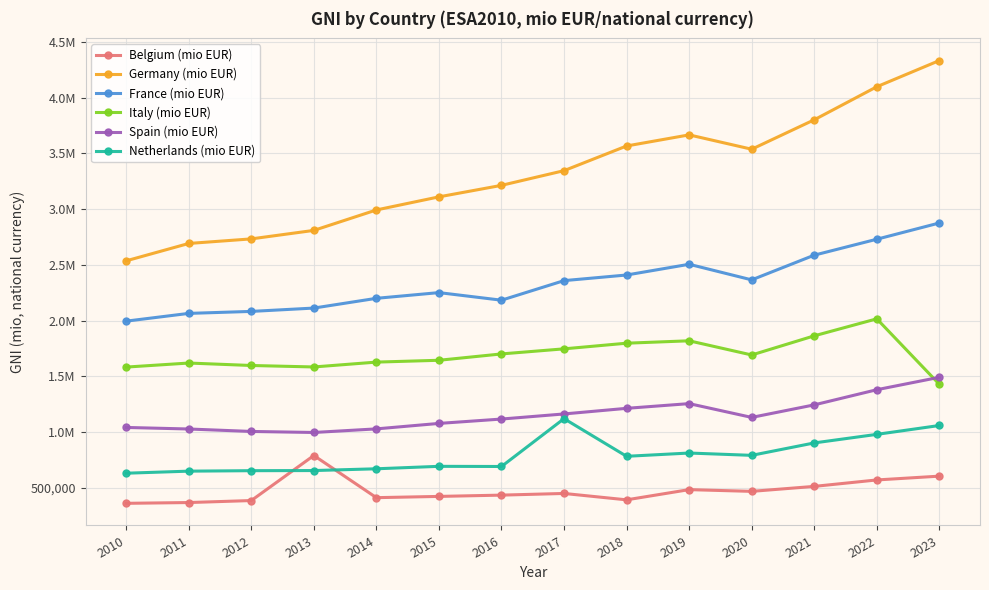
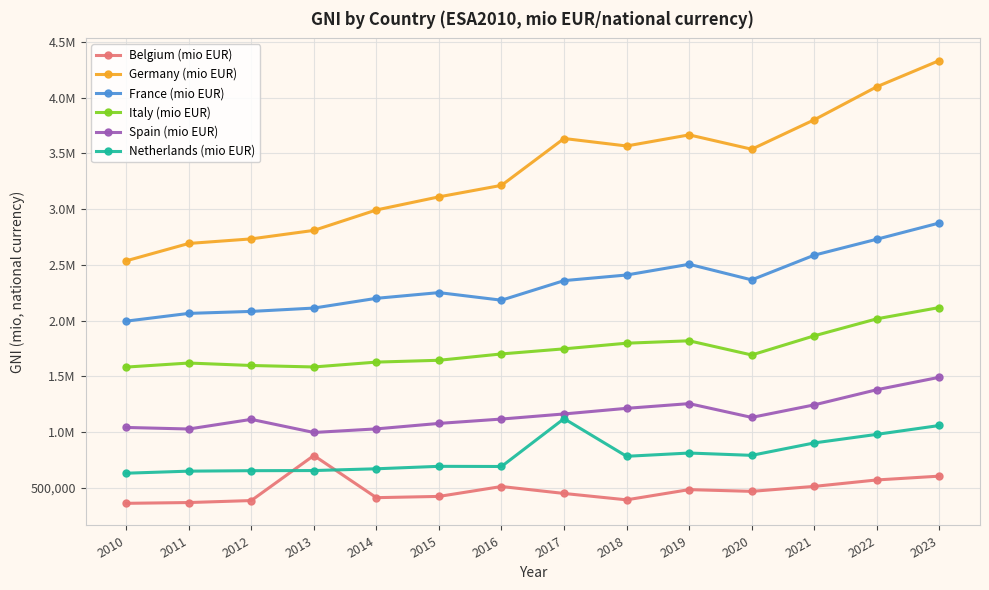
Spain (mio EUR), 2012: 1,010,000 -> 1,110,000
Belgium (mio EUR), 2016: 430,000 -> 510,000
Germany (mio EUR), 2017: 3,340,000 -> 3,630,000
Italy (mio EUR), 2023: 1,430,000 -> 2,120,000
